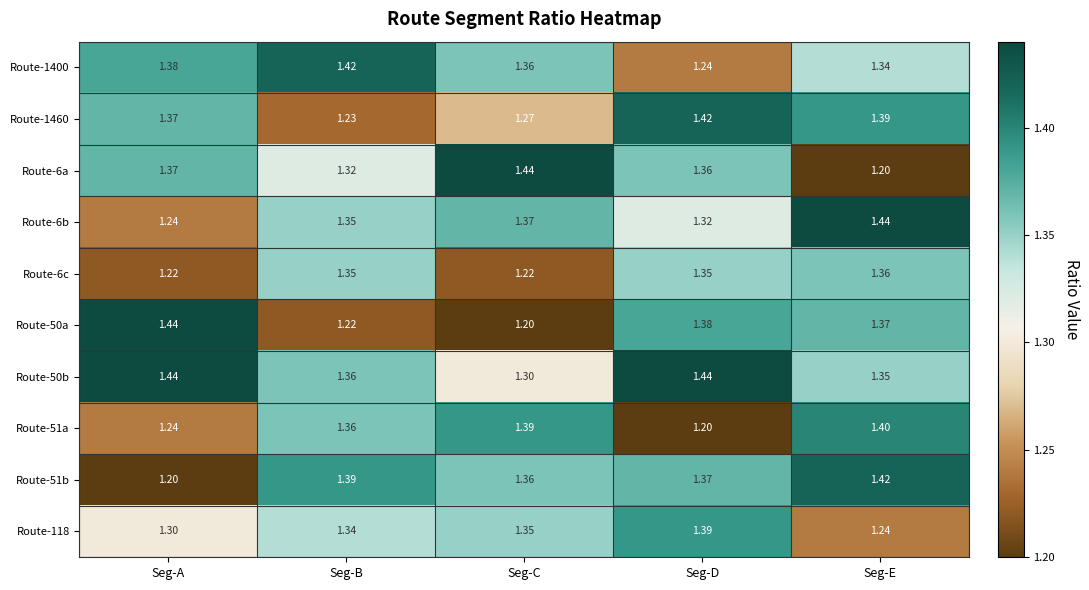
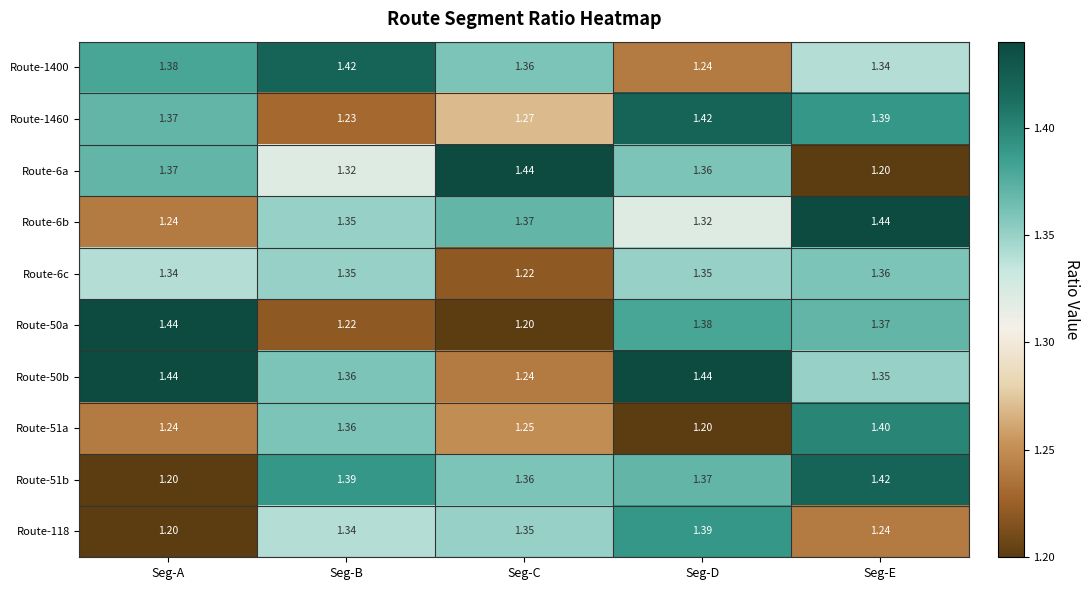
Route-6c, Seg-A: 1.22 -> 1.34
Route-50b, Seg-C: 1.30 -> 1.24
Route-51a, Seg-C: 1.39 -> 1.25
Route-118, Seg-A: 1.30 -> 1.20
